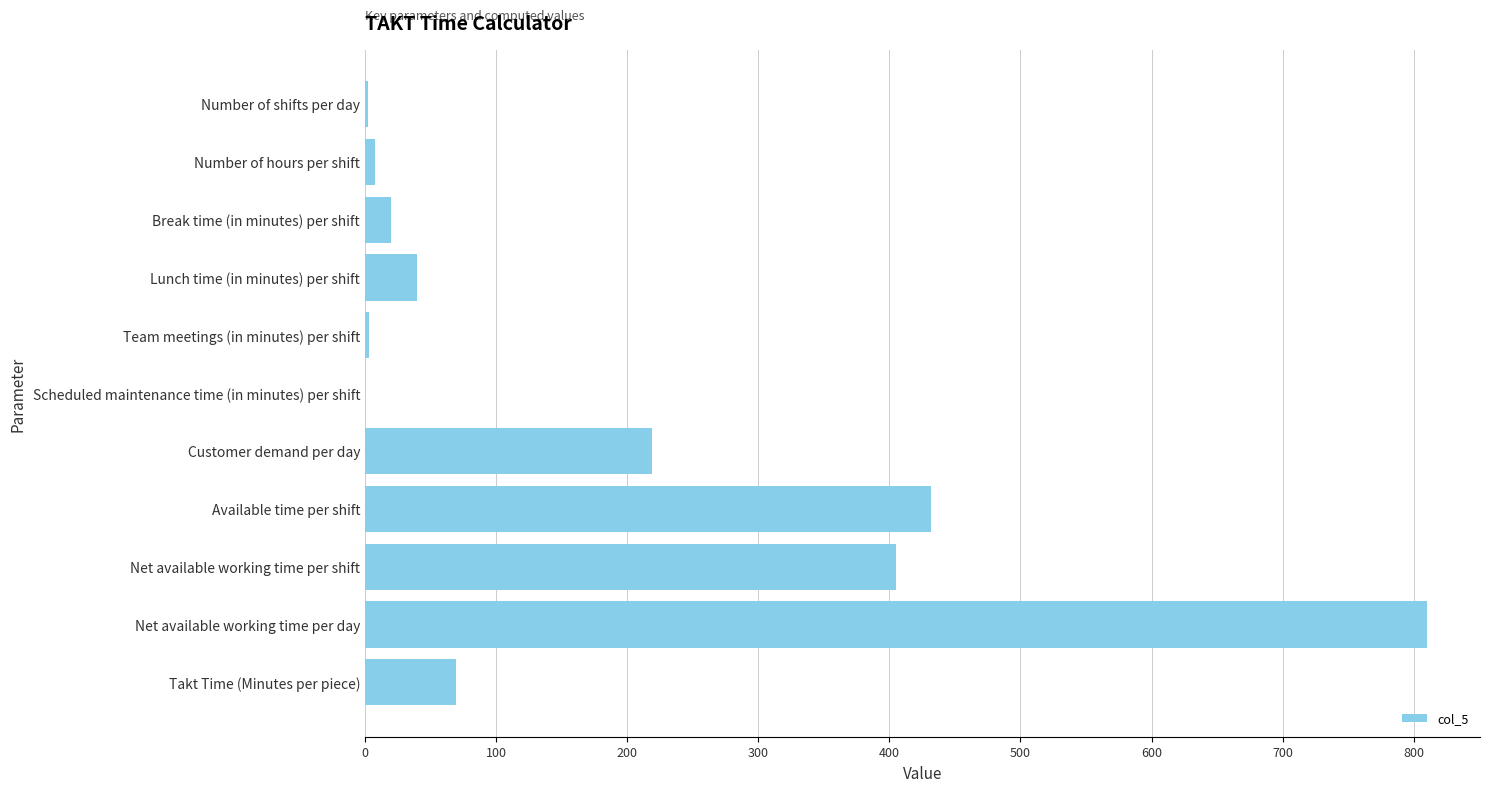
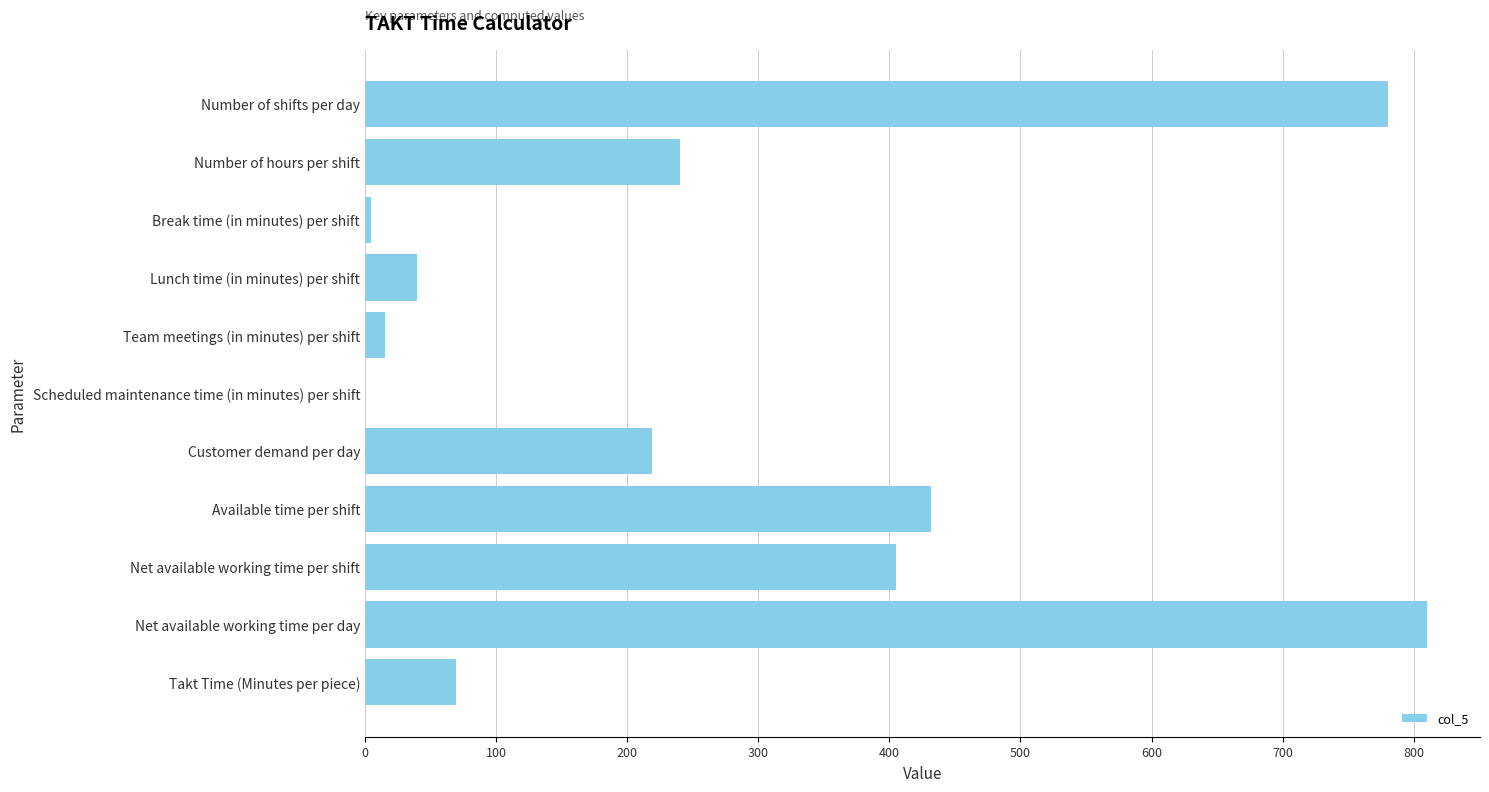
Number of shifts per day: 2 -> 780
Number of hours per shift: 8 -> 240
Break time (in minutes) per shift: 20 -> 5
Team meetings (in minutes) per shift: 3 -> 15
